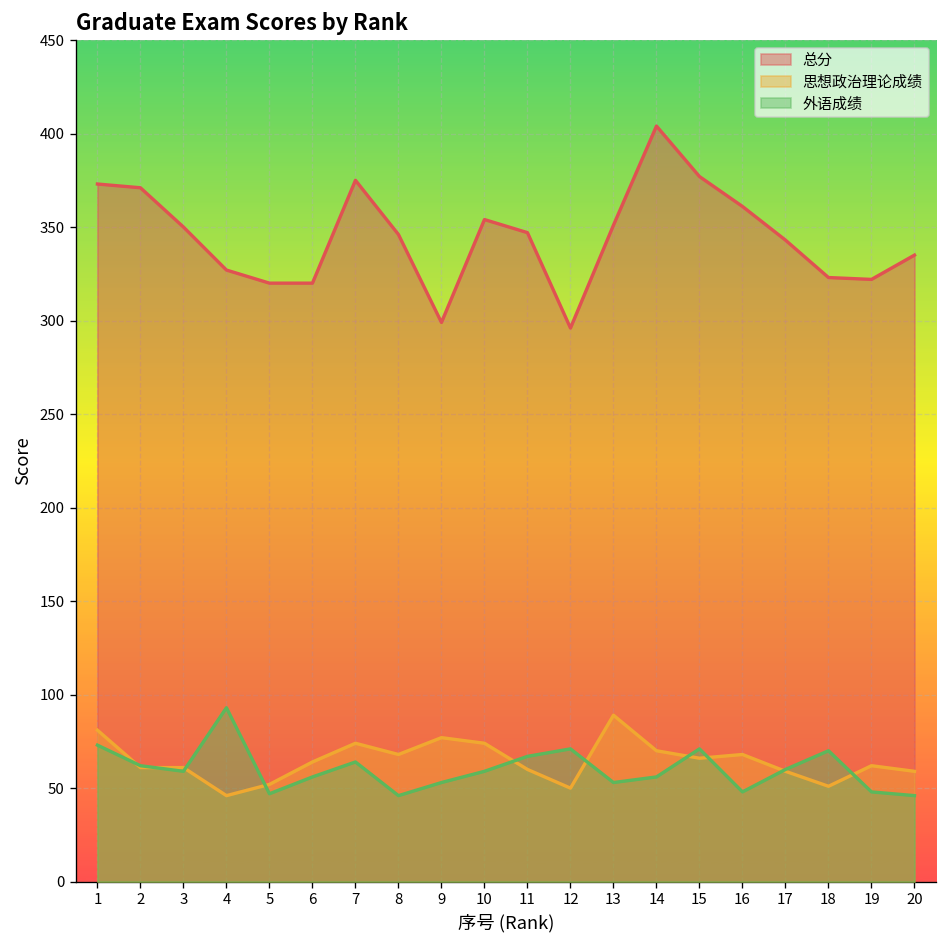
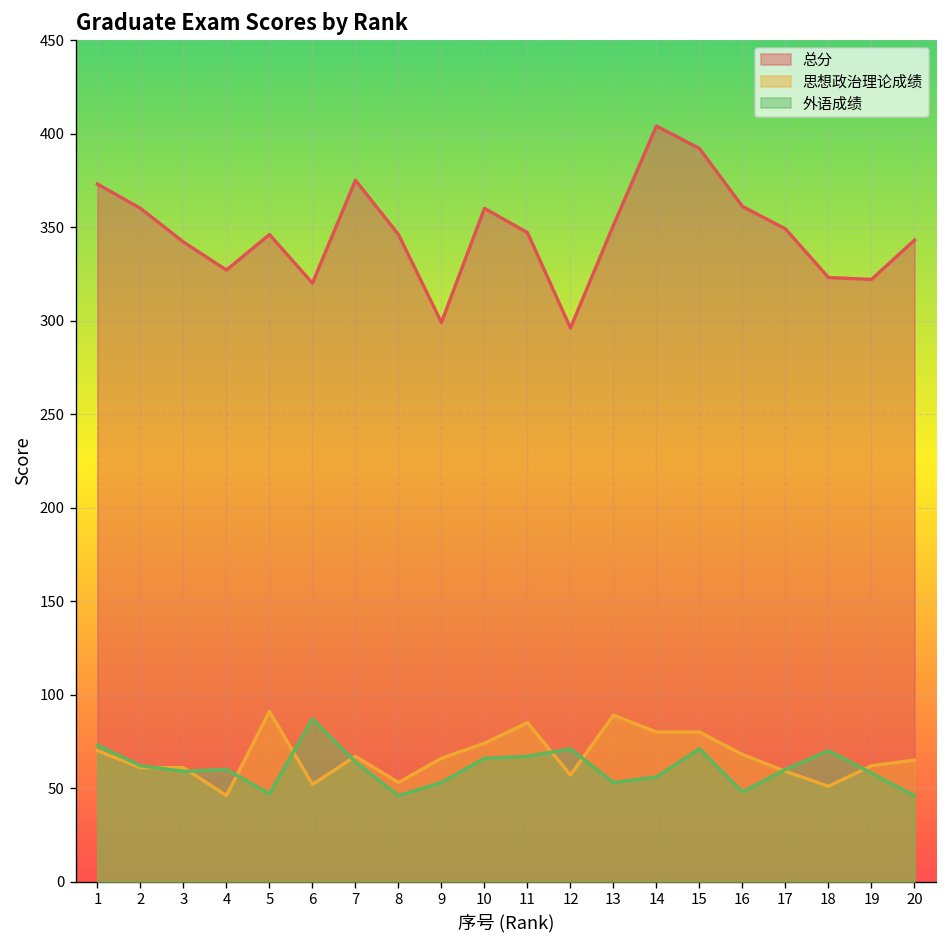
思想政治理论成绩, 1: 81 -> 70
总分, 2: 371 -> 360
总分, 3: 350 -> 342
外语成绩, 4: 93 -> 60
总分, 5: 320 -> 346
思想政治理论成绩, 5: 52 -> 91
思想政治理论成绩, 6: 64 -> 52
外语成绩, 6: 56 -> 87
思想政治理论成绩, 7: 74 -> 67
思想政治理论成绩, 8: 68 -> 53
思想政治理论成绩, 9: 77 -> 66
总分, 10: 354 -> 360
外语成绩, 10: 59 -> 66
思想政治理论成绩, 11: 60 -> 85
思想政治理论成绩, 12: 50 -> 57
思想政治理论成绩, 14: 70 -> 80
总分, 15: 377 -> 392
思想政治理论成绩, 15: 66 -> 80
总分, 17: 343 -> 349
外语成绩, 19: 48 -> 58
总分, 20: 335 -> 343
思想政治理论成绩, 20: 59 -> 65
